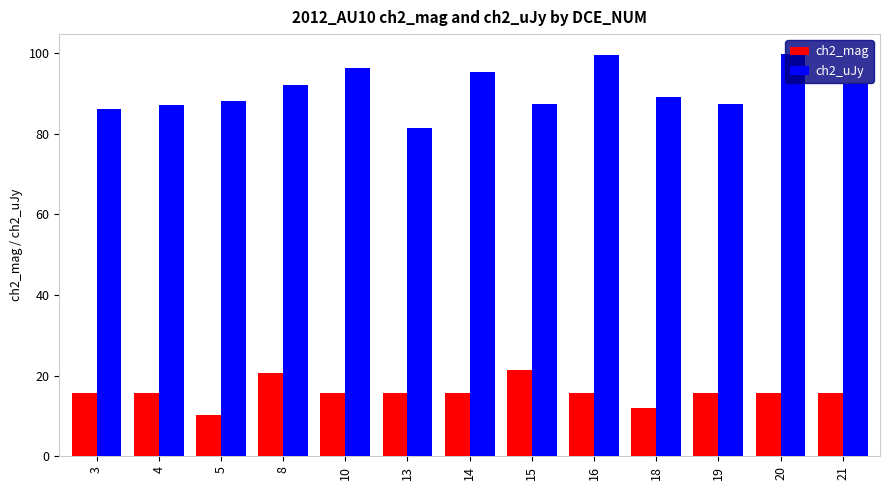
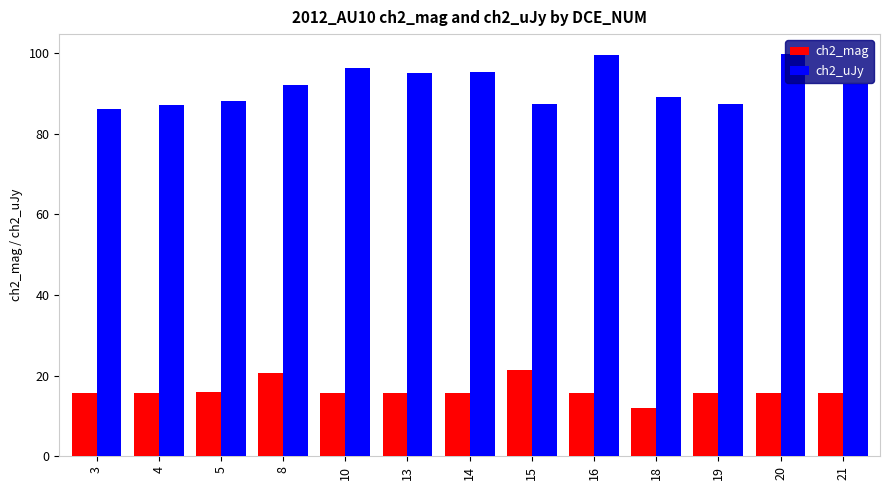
ch2_mag, 5: 10 -> 16
ch2_uJy, 13: 81 -> 95
